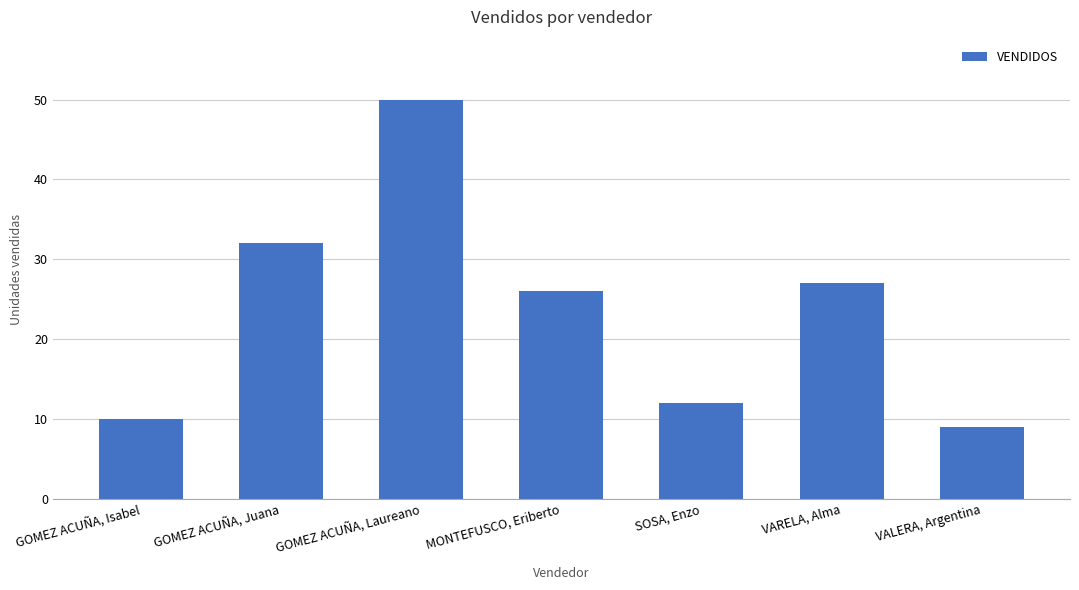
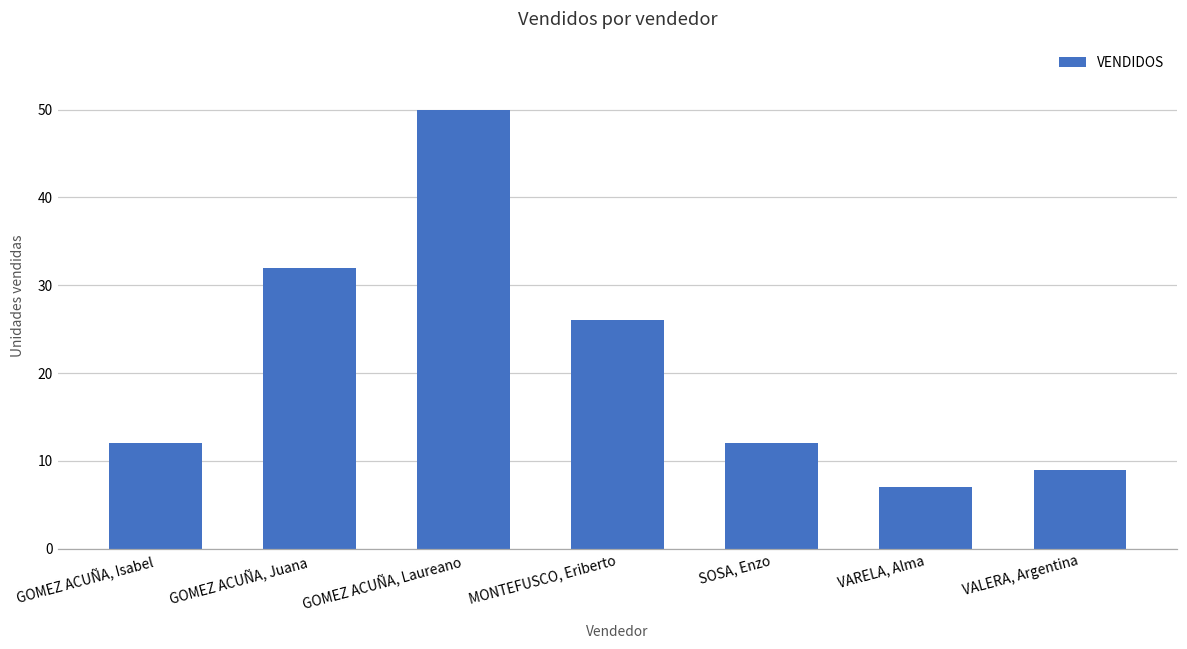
GOMEZ ACUÑA, Isabel: 10 -> 12
VARELA, Alma: 27 -> 7
